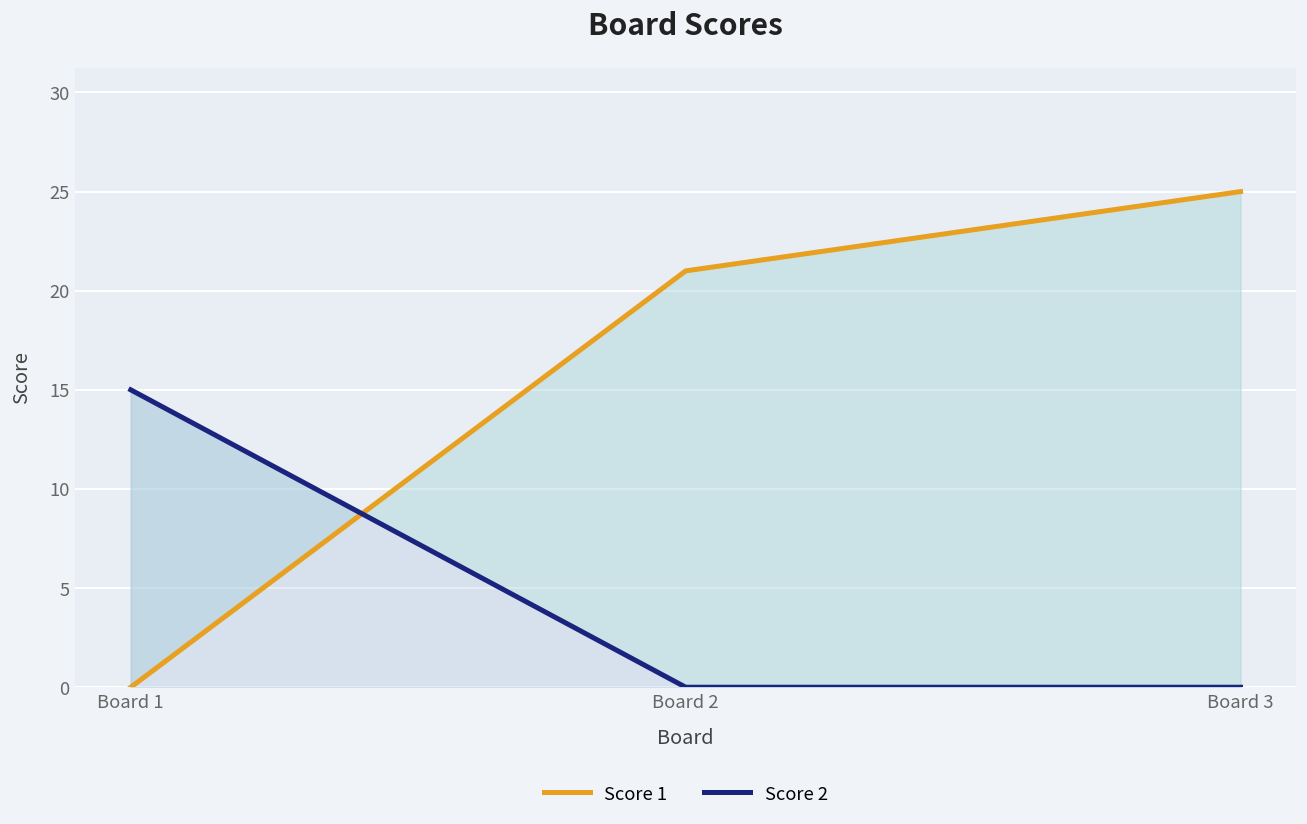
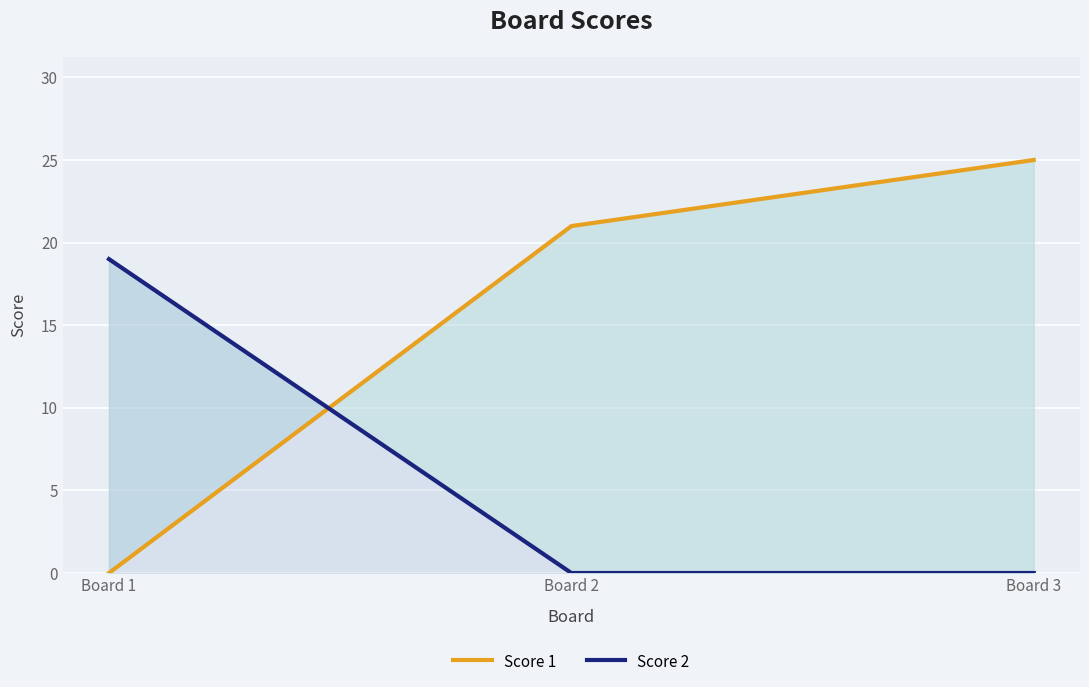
Score 2, Board 1: 15 -> 19
